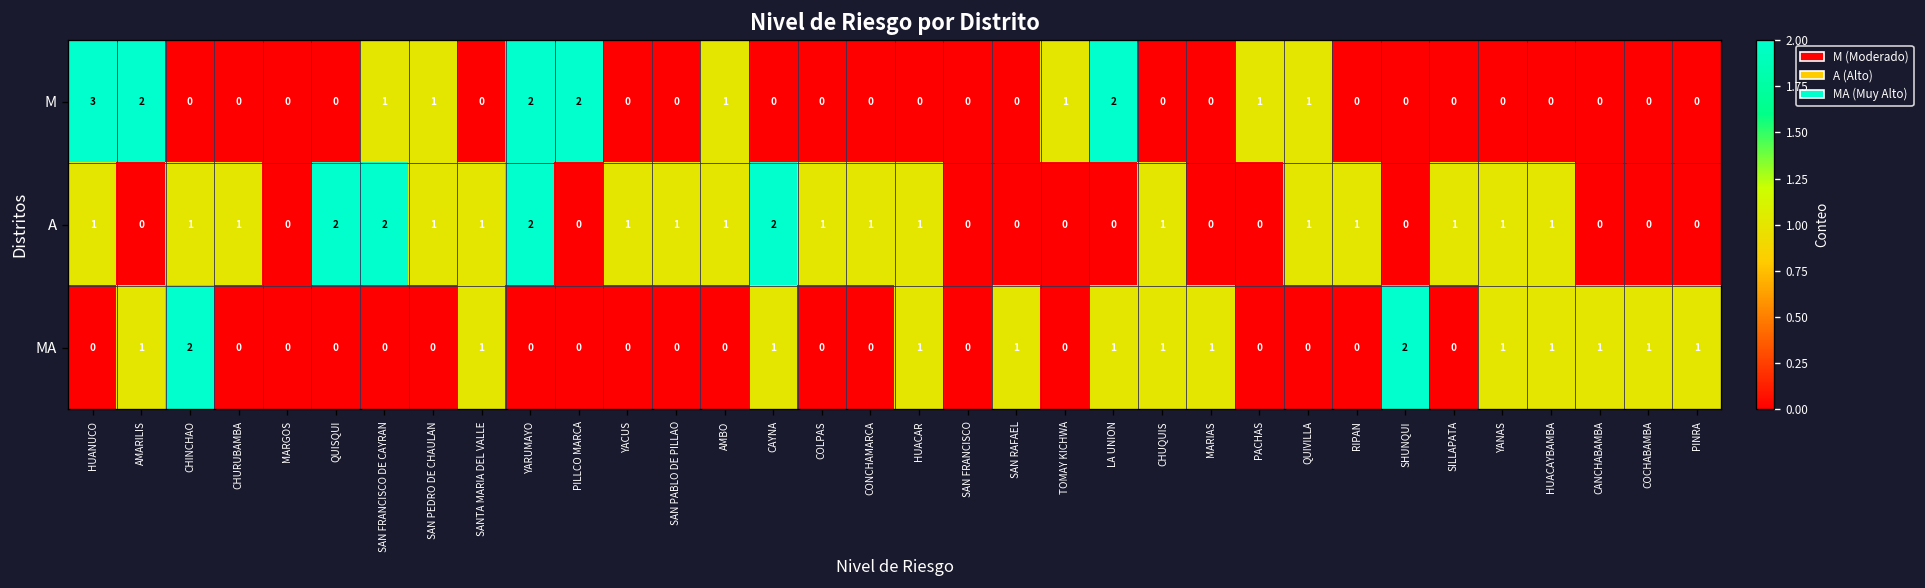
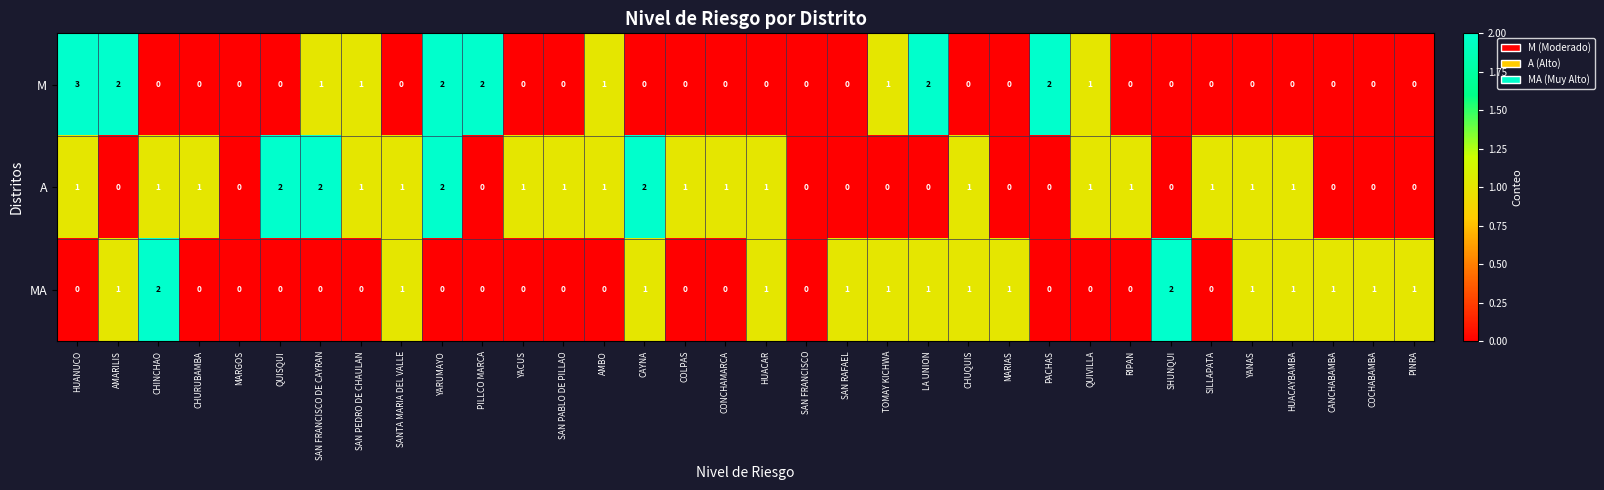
M, PACHAS: 1 -> 2
MA, TOMAY KICHWA: 0 -> 1
